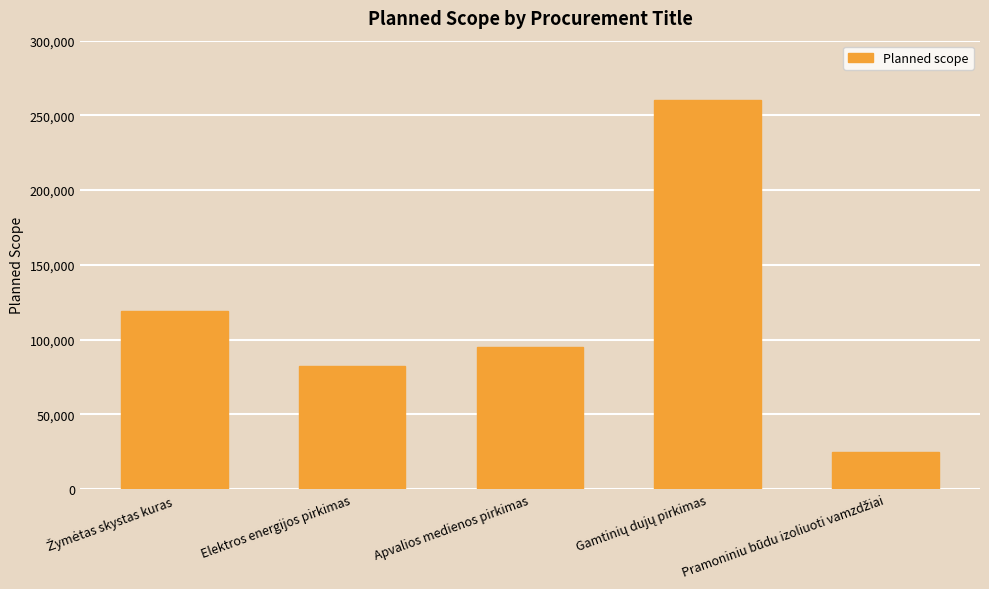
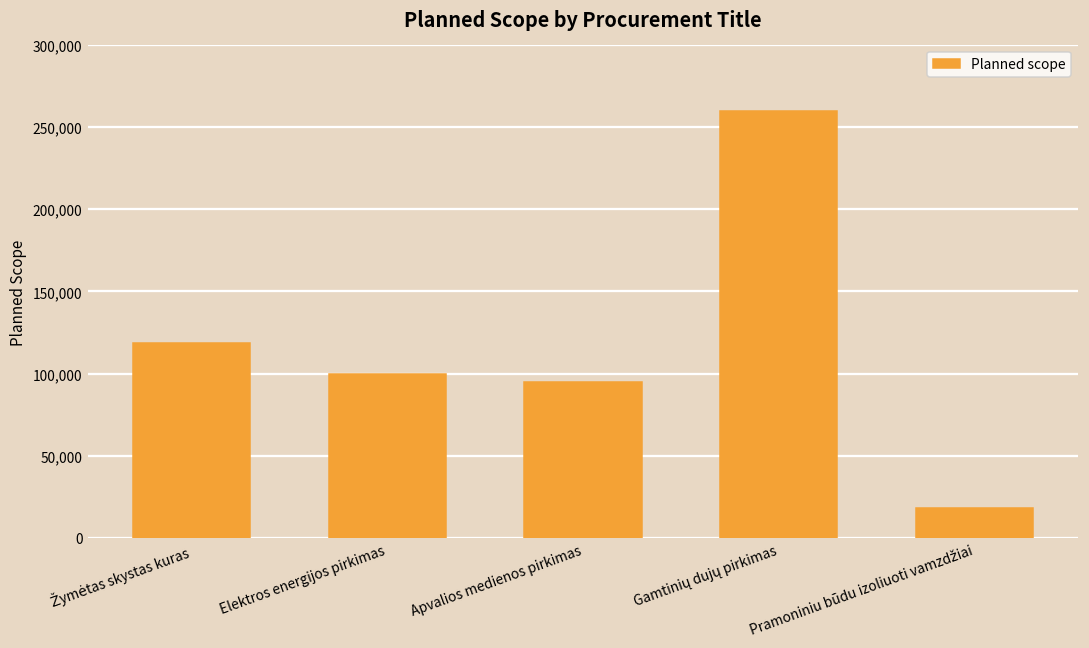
Elektros energijos pirkimas: 82,000 -> 100,000
Pramoniniu būdu izoliuoti vamzdžiai: 25,000 -> 18,000
